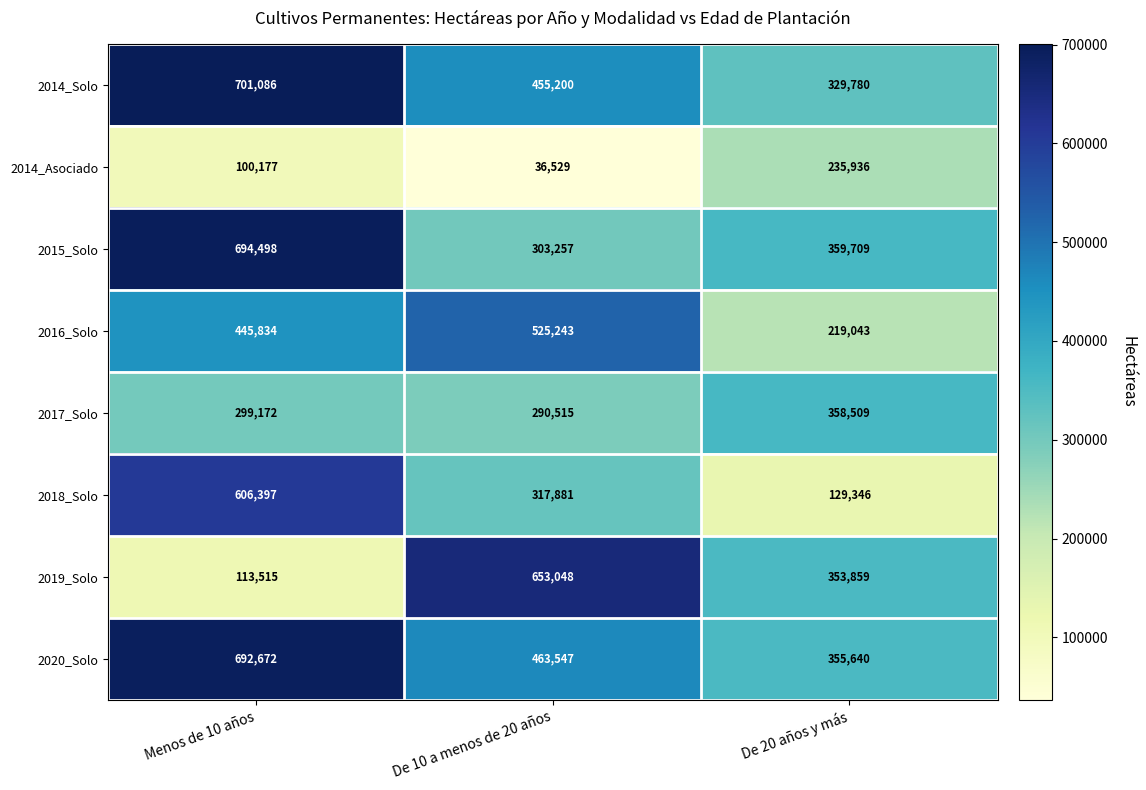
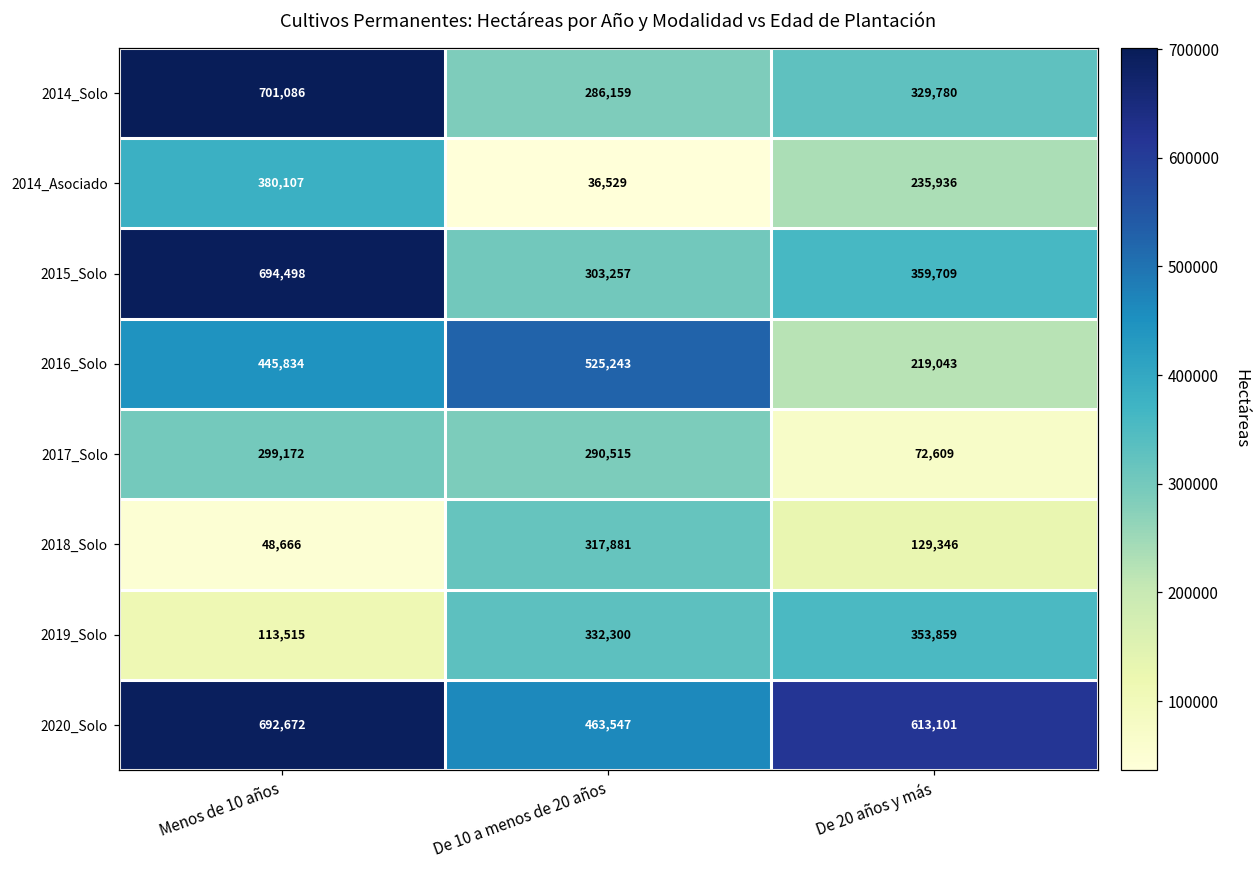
2014_Solo, De 10 a menos de 20 años: 455,200 -> 286,159
2014_Asociado, Menos de 10 años: 100,177 -> 380,107
2017_Solo, De 20 años y más: 358,509 -> 72,609
2018_Solo, Menos de 10 años: 606,397 -> 48,666
2019_Solo, De 10 a menos de 20 años: 653,048 -> 332,300
2020_Solo, De 20 años y más: 355,640 -> 613,101
